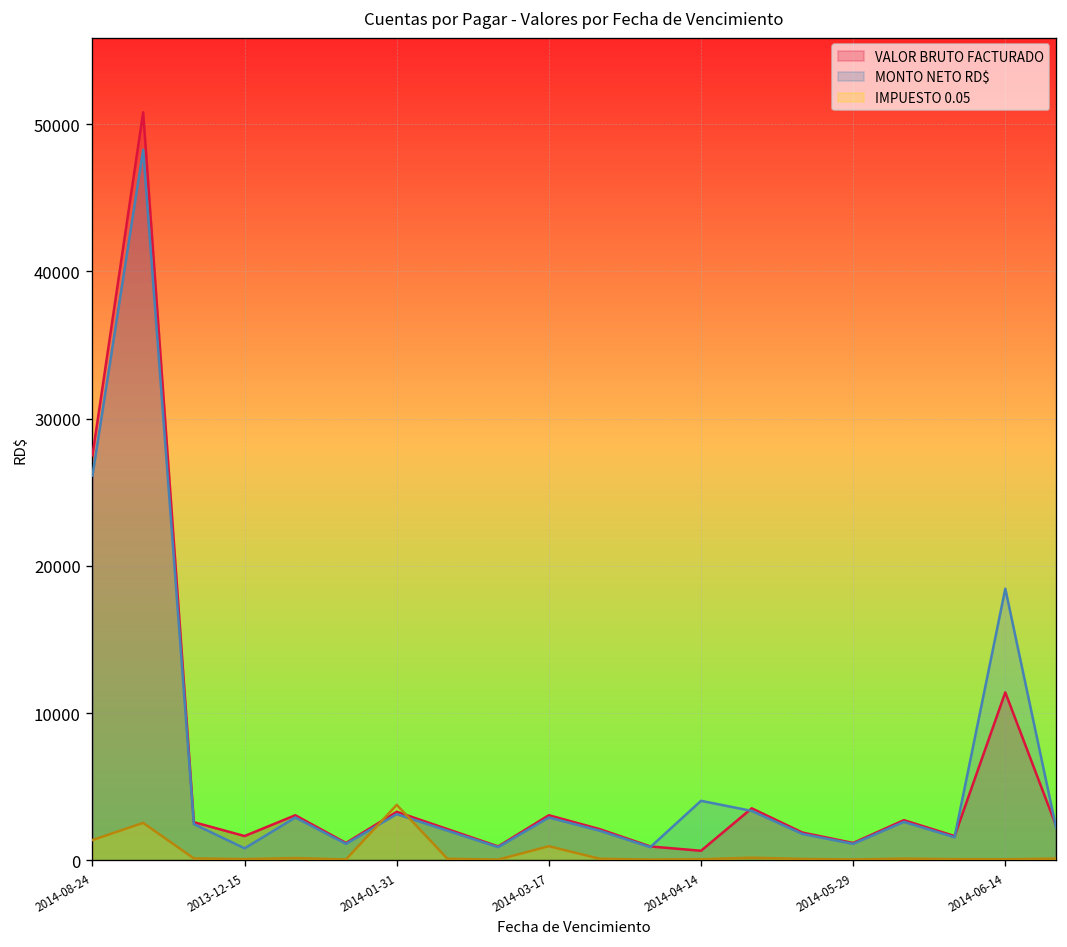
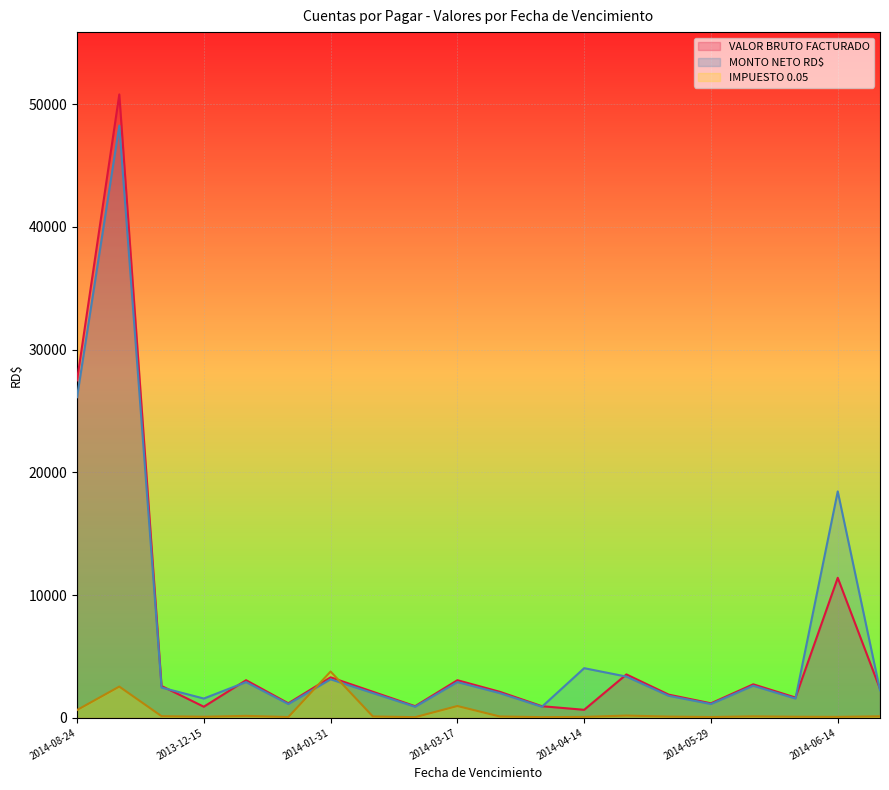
IMPUESTO 0.05, 2014-08-24: 1400 -> 600
VALOR BRUTO FACTURADO, 2013-12-15: 1600 -> 900
MONTO NETO RD$, 2013-12-15: 800 -> 1600
